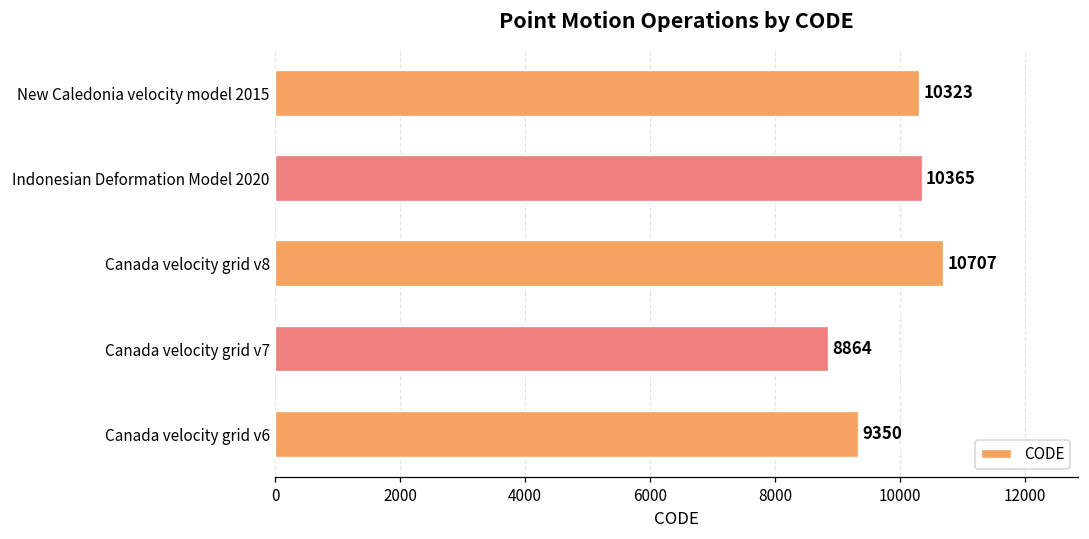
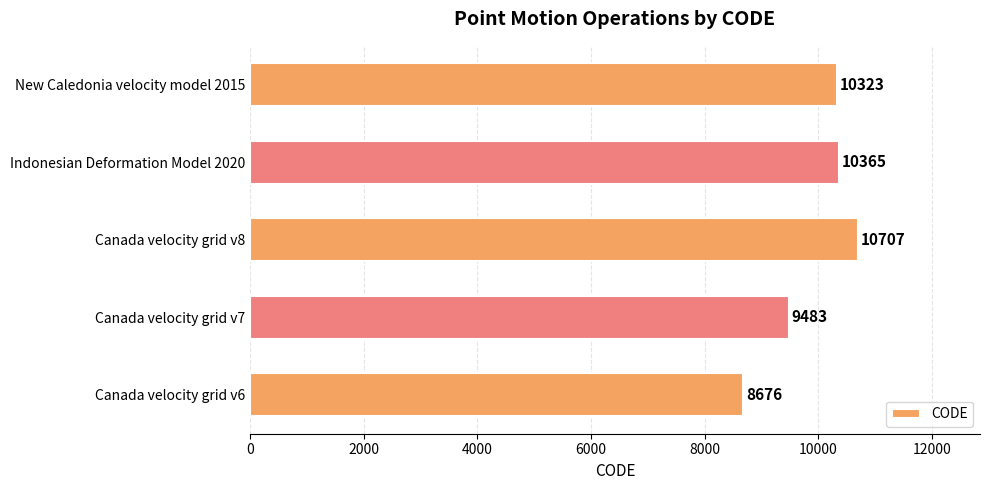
Canada velocity grid v7: 8864 -> 9483
Canada velocity grid v6: 9350 -> 8676
